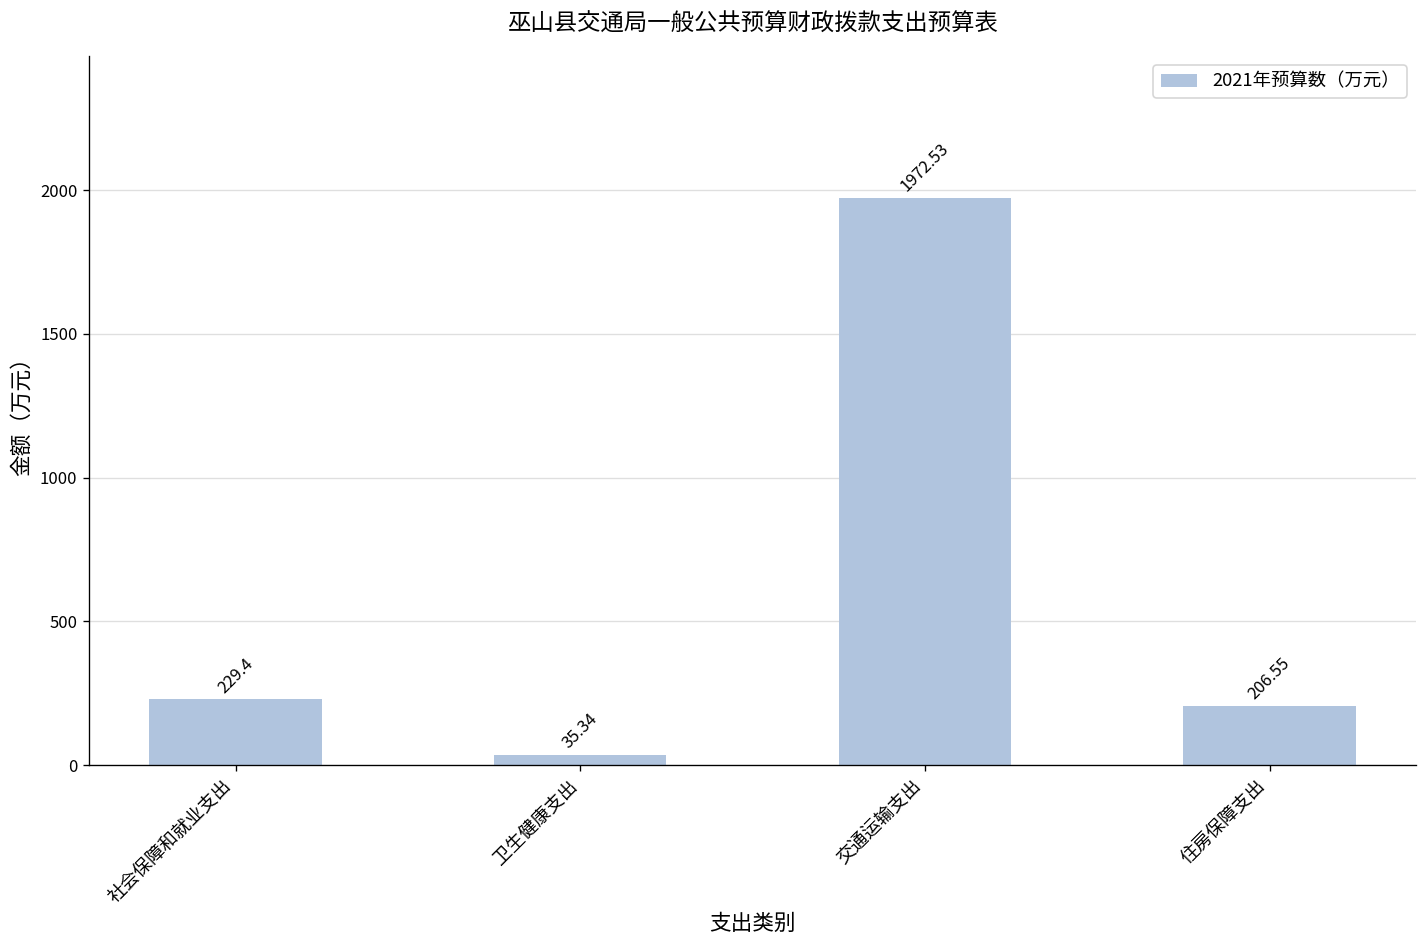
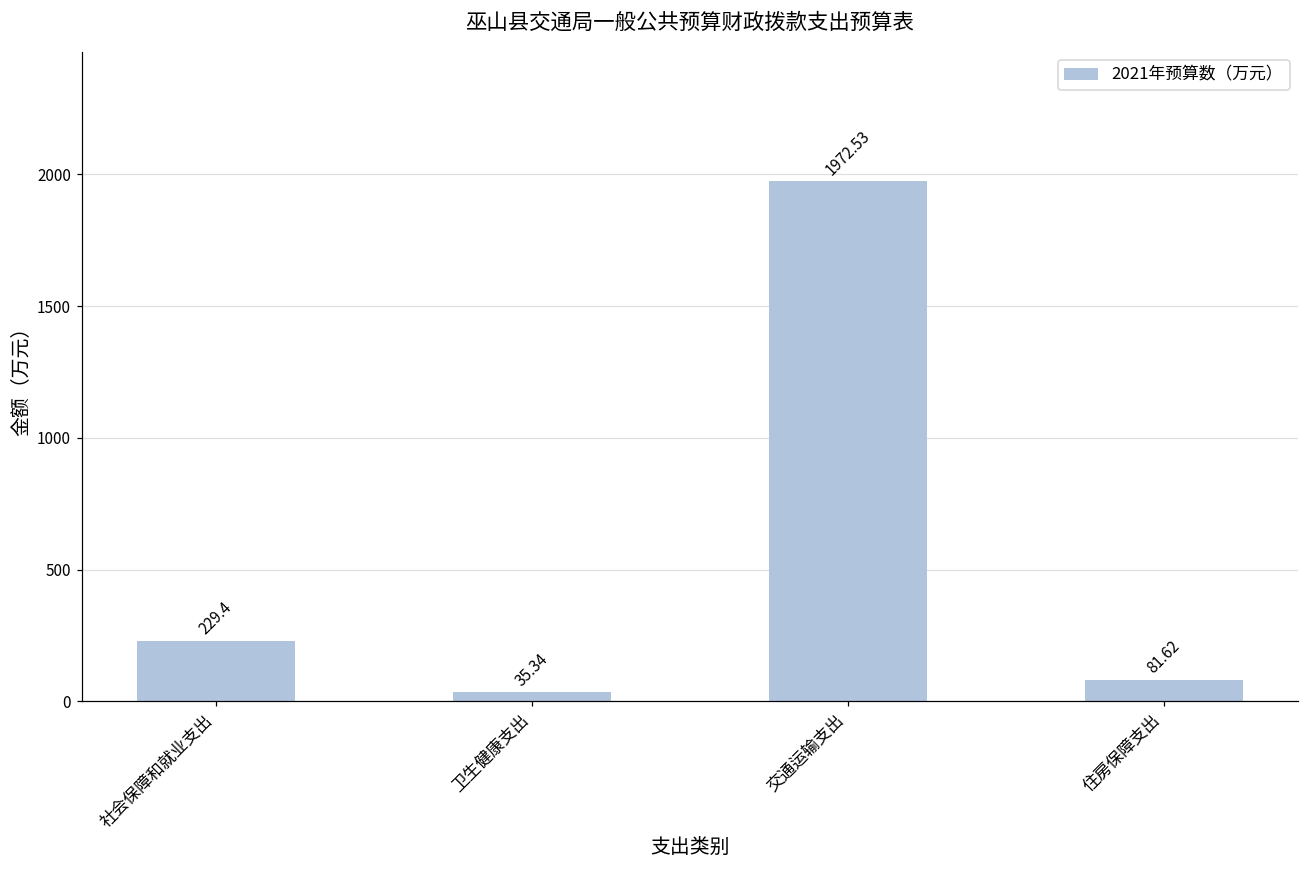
住房保障支出: 206.55 -> 81.62
